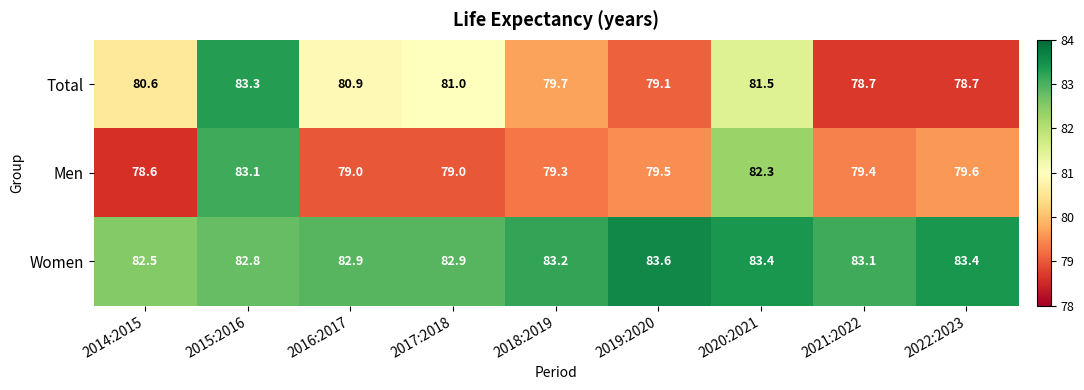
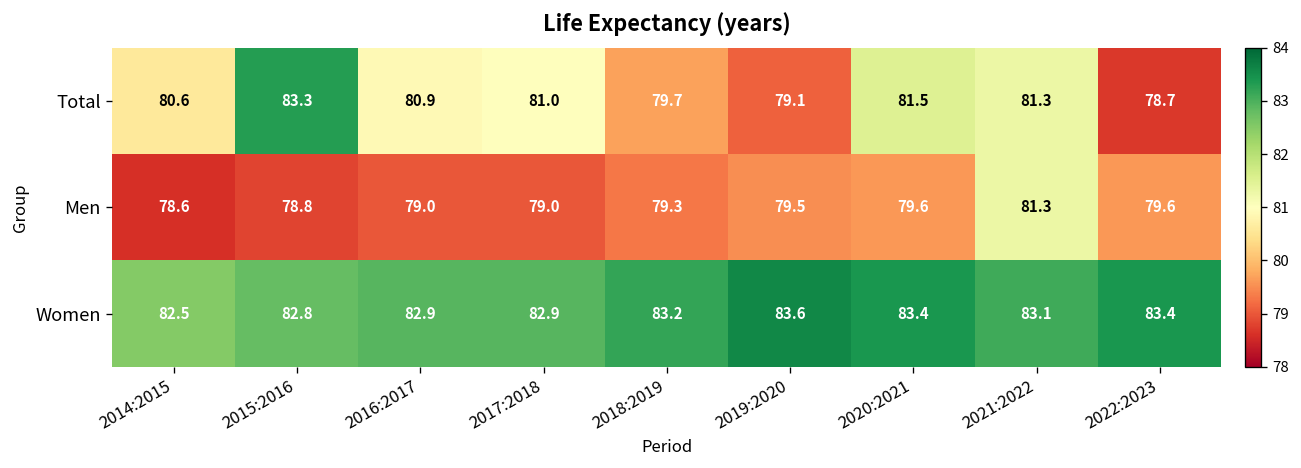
Total, 2021:2022: 78.7 -> 81.3
Men, 2015:2016: 83.1 -> 78.8
Men, 2020:2021: 82.3 -> 79.6
Men, 2021:2022: 79.4 -> 81.3
